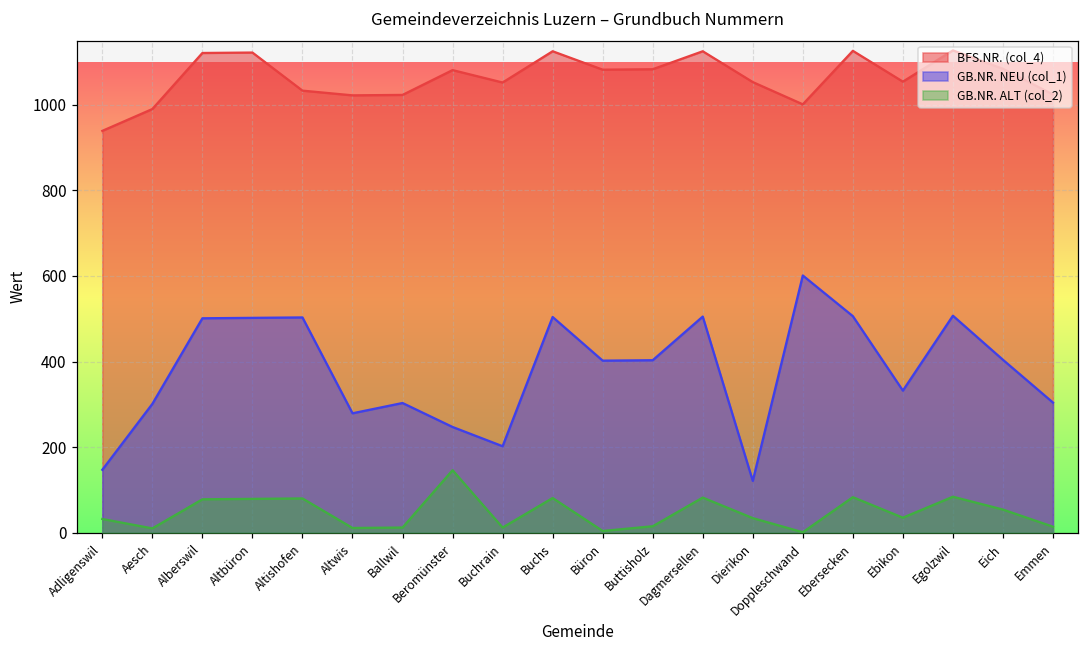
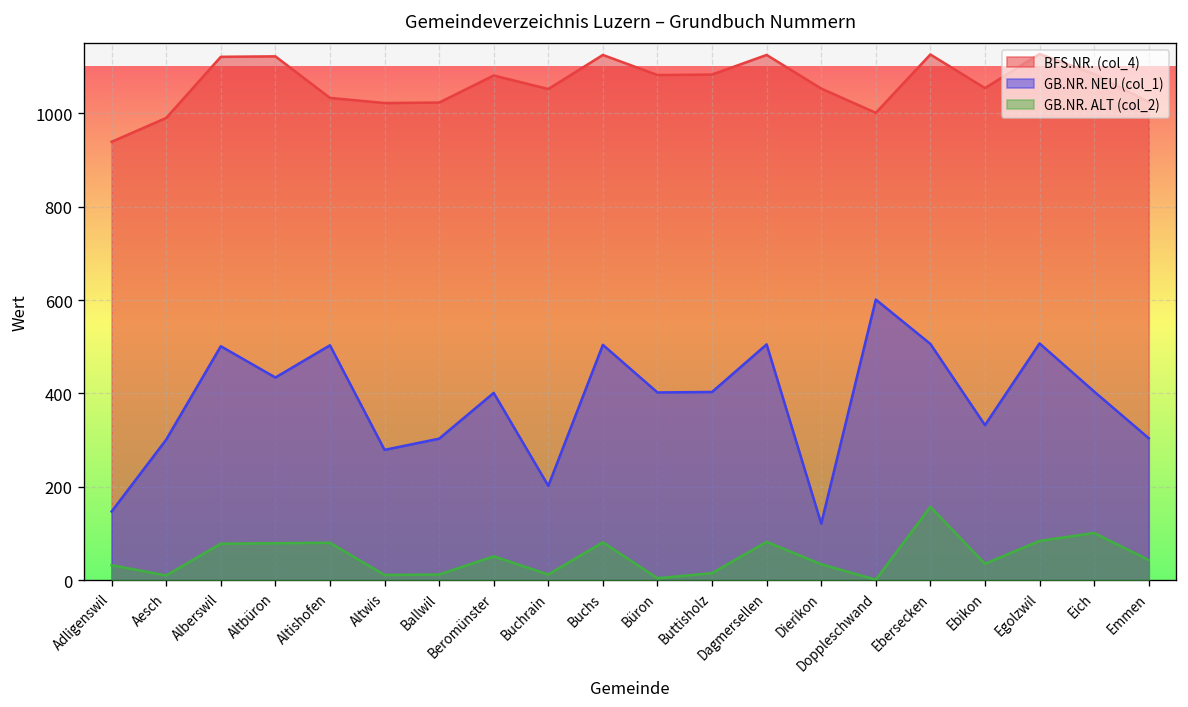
GB.NR. NEU (col_1), Altbüron: 500 -> 430
GB.NR. NEU (col_1), Beromünster: 250 -> 400
GB.NR. ALT (col_2), Beromünster: 150 -> 50
GB.NR. ALT (col_2), Ebersecken: 80 -> 160
GB.NR. ALT (col_2), Eich: 50 -> 100
GB.NR. ALT (col_2), Emmen: 10 -> 40
